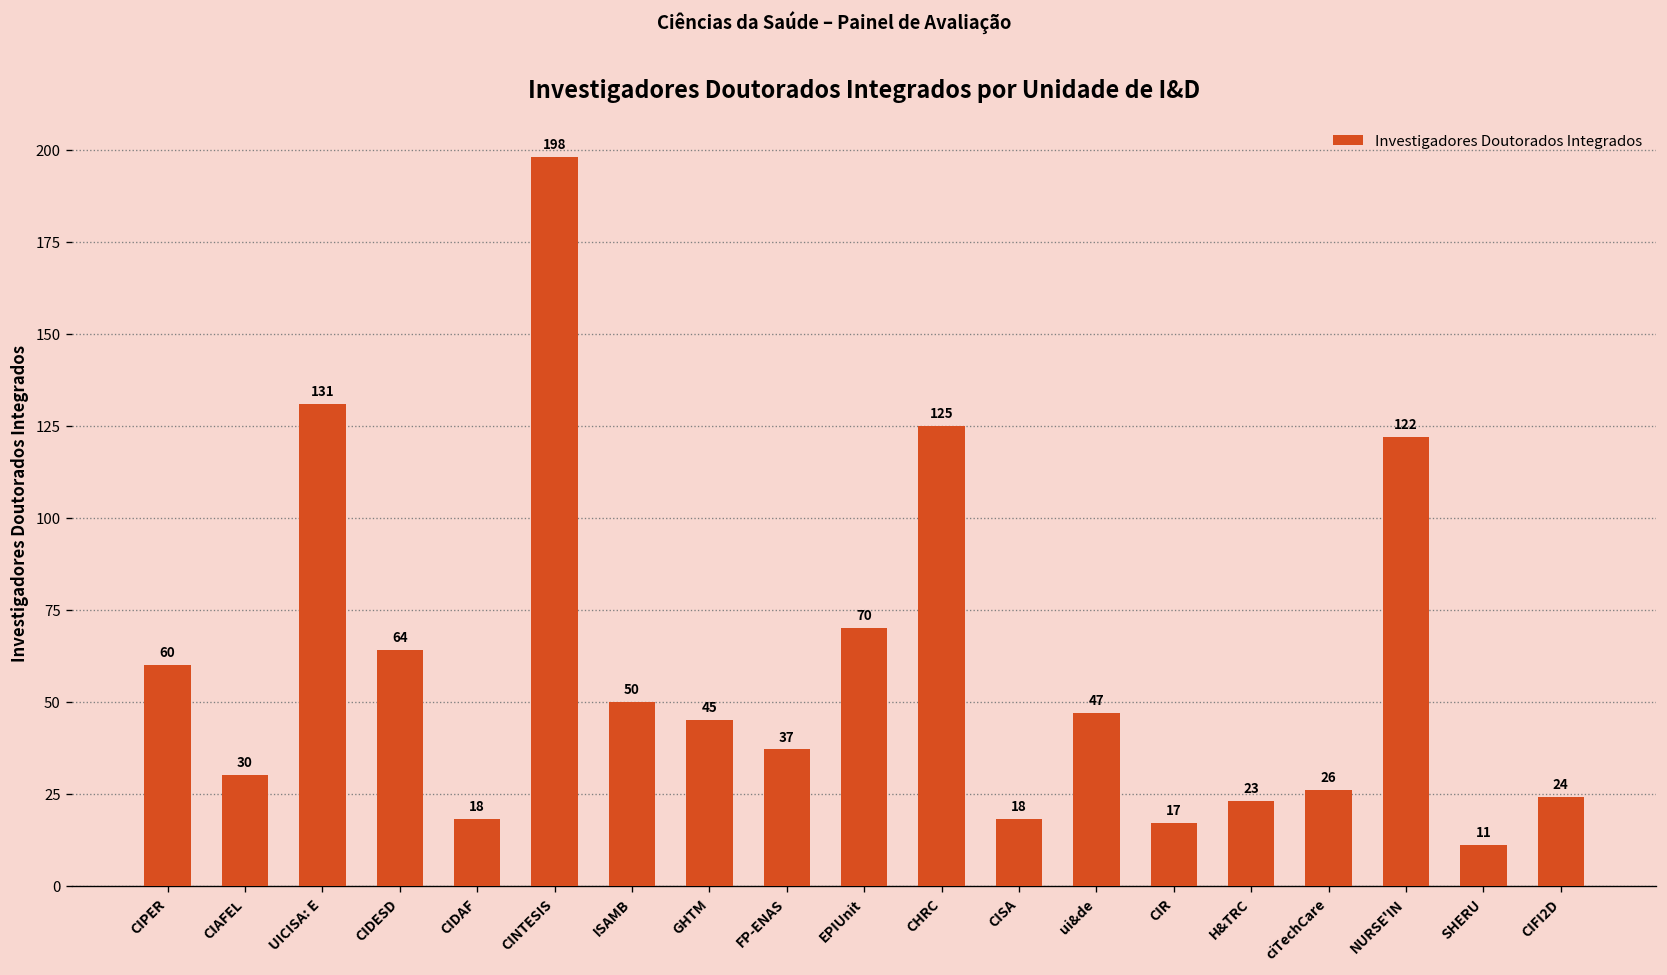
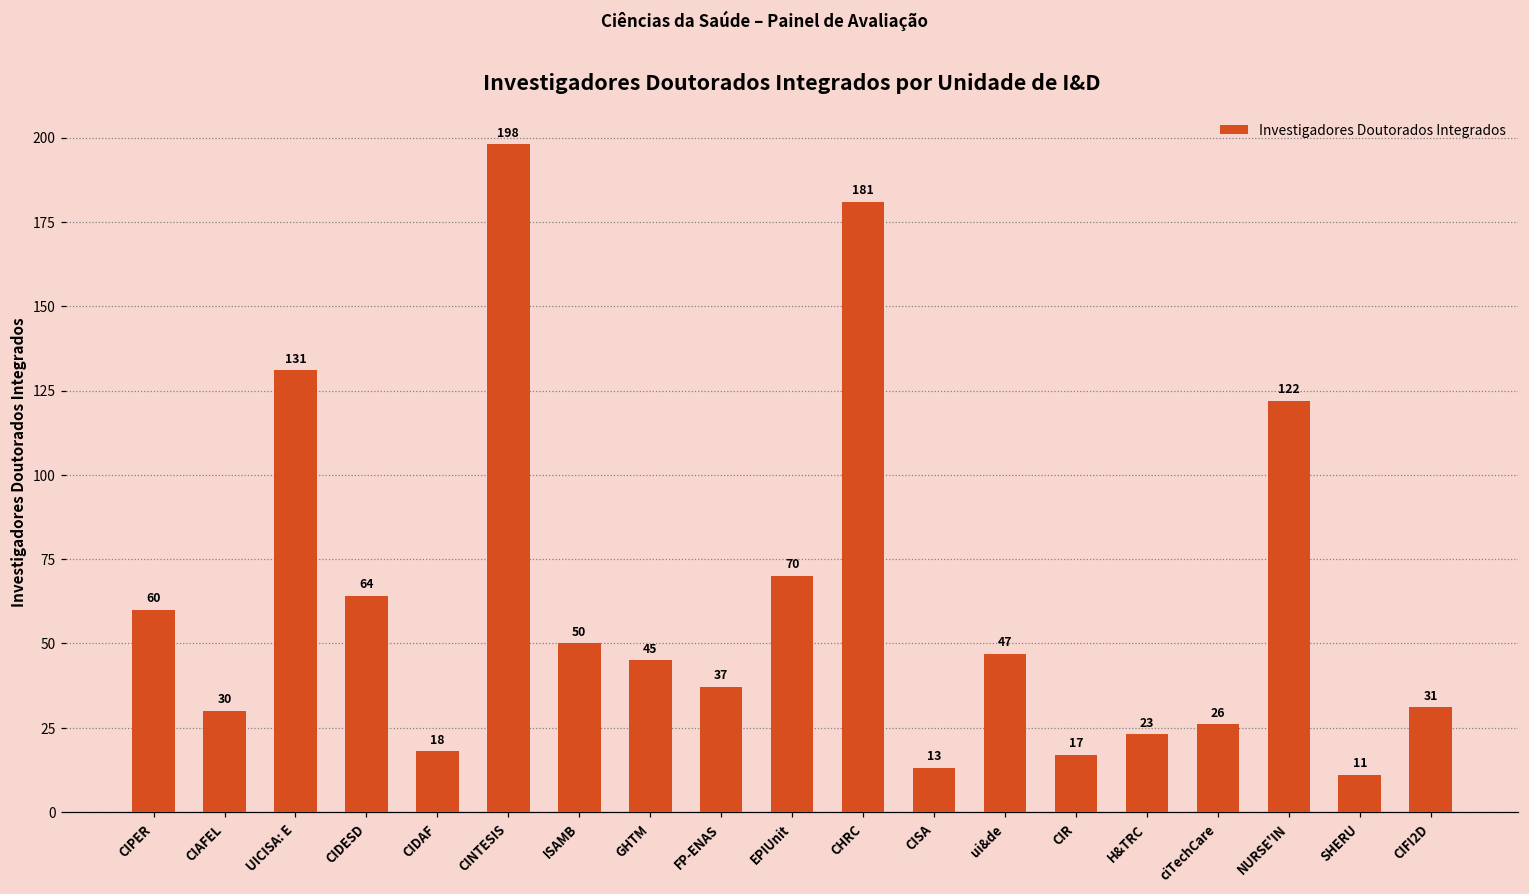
CHRC: 125 -> 181
CISA: 18 -> 13
CIFI2D: 24 -> 31
